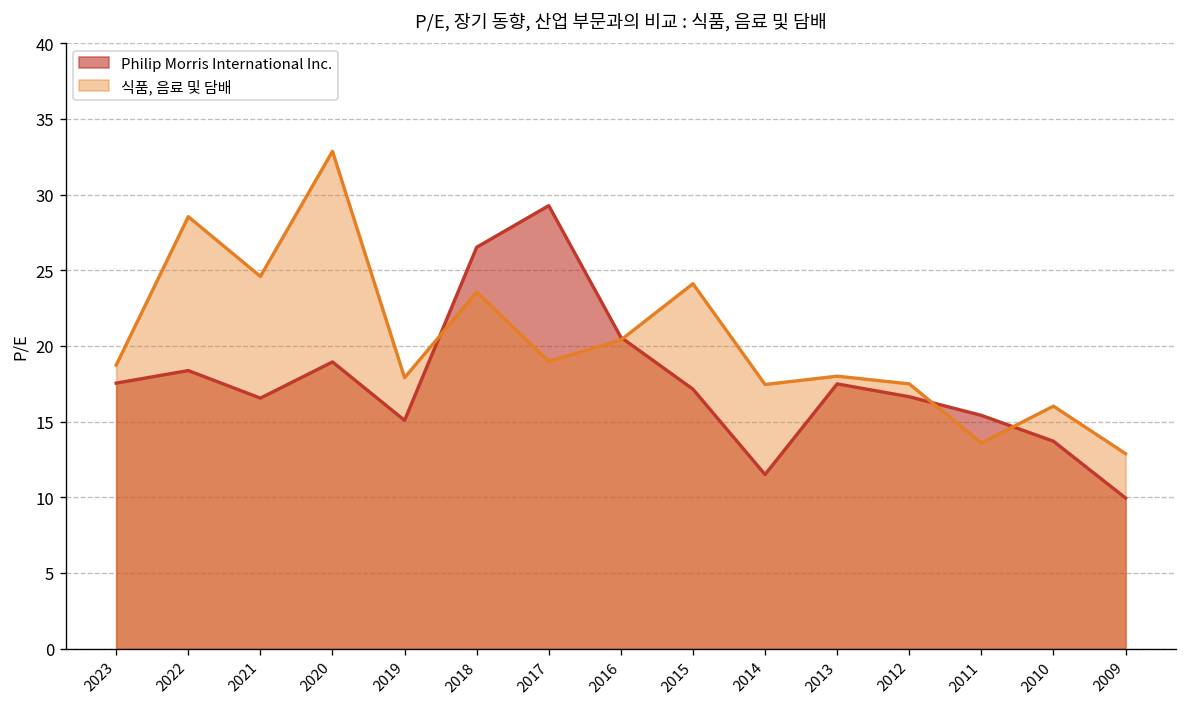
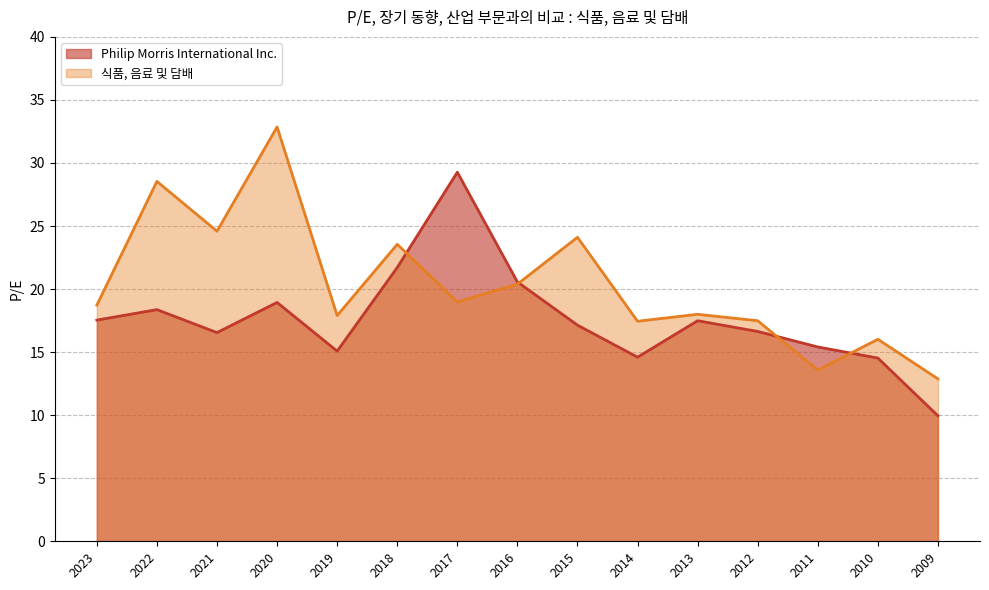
Philip Morris International Inc., 2018: 26.5 -> 21.7
Philip Morris International Inc., 2014: 11.5 -> 14.6
Philip Morris International Inc., 2010: 13.7 -> 14.5
